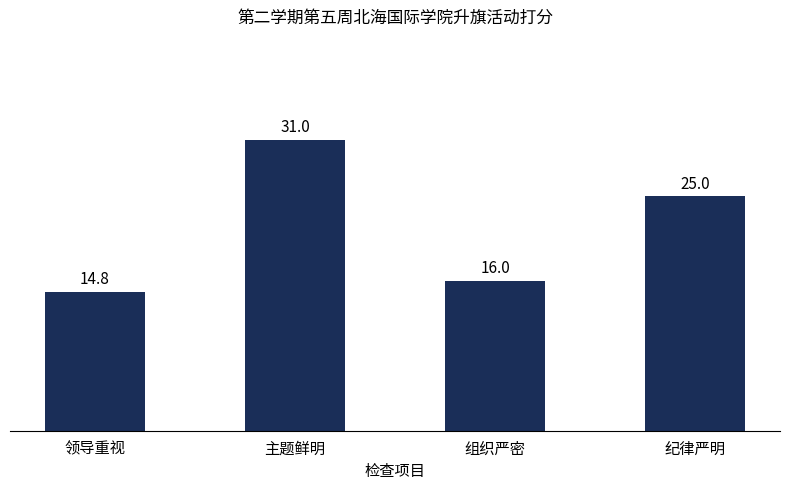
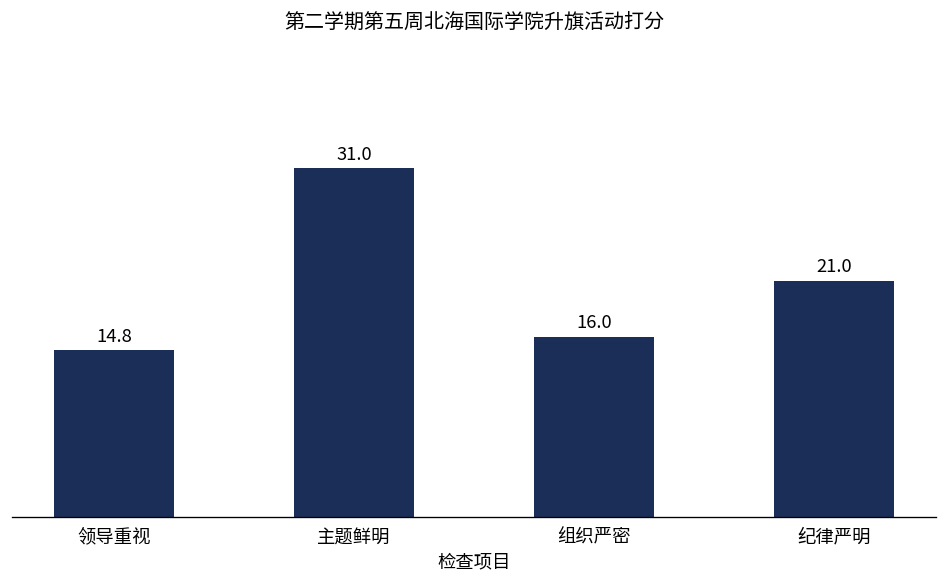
纪律严明: 25.0 -> 21.0
